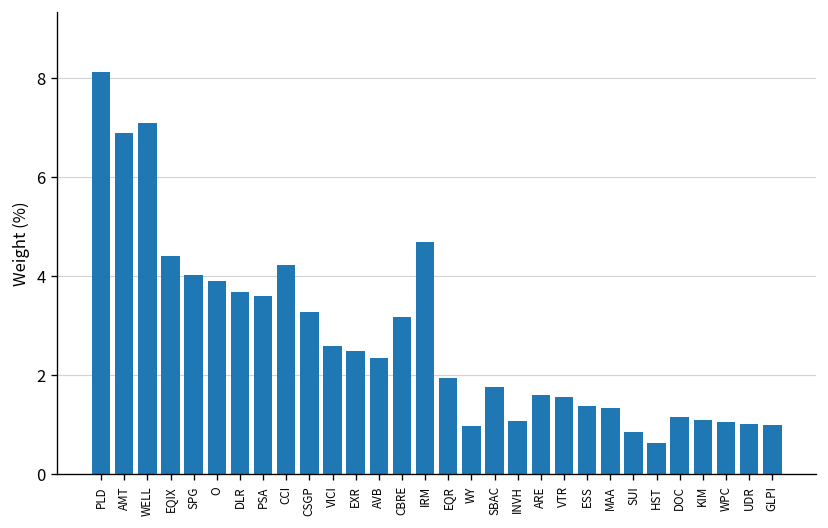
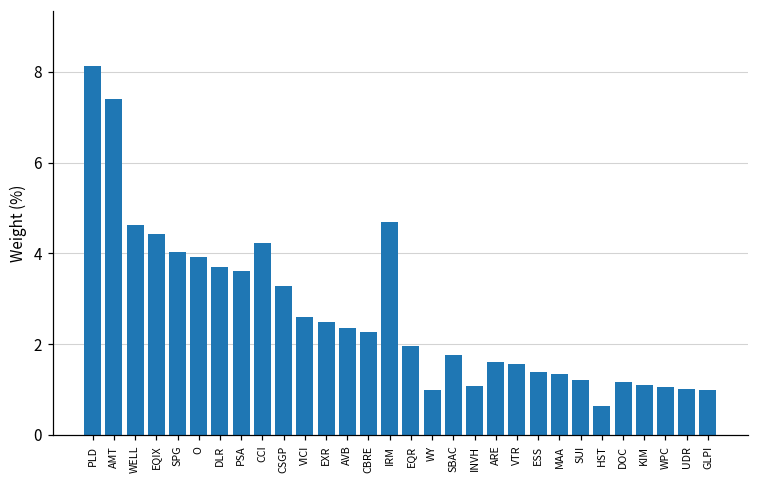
AMT: 6.9 -> 7.4
WELL: 7.1 -> 4.6
CBRE: 3.2 -> 2.3
SUI: 0.9 -> 1.2
